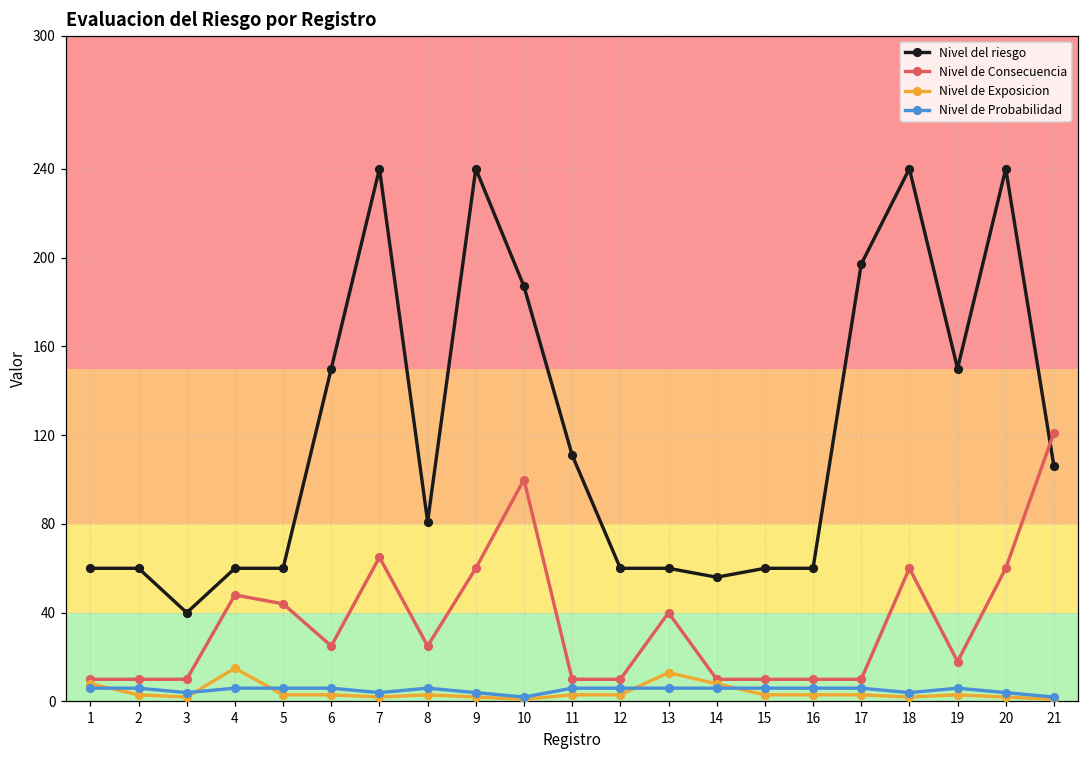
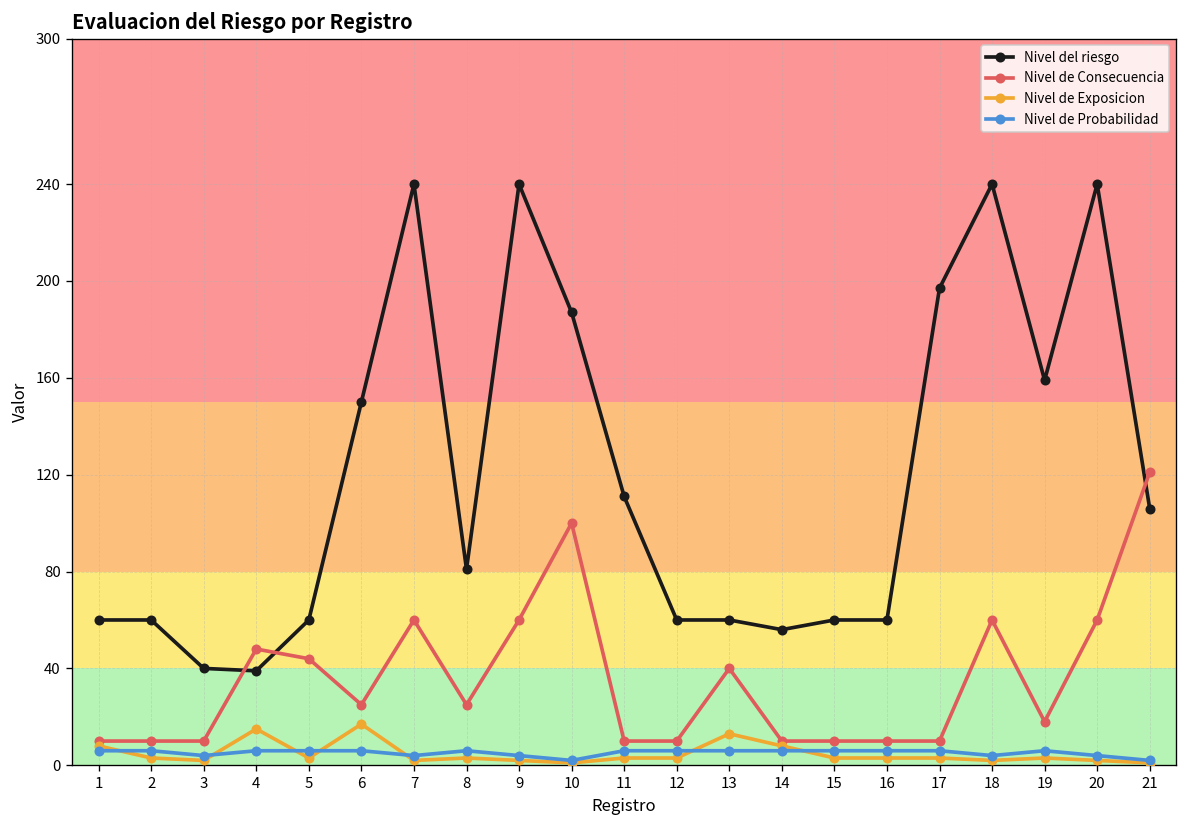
Nivel del riesgo, 4: 60 -> 39
Nivel de Exposicion, 6: 3 -> 17
Nivel de Consecuencia, 7: 65 -> 60
Nivel del riesgo, 19: 150 -> 159
